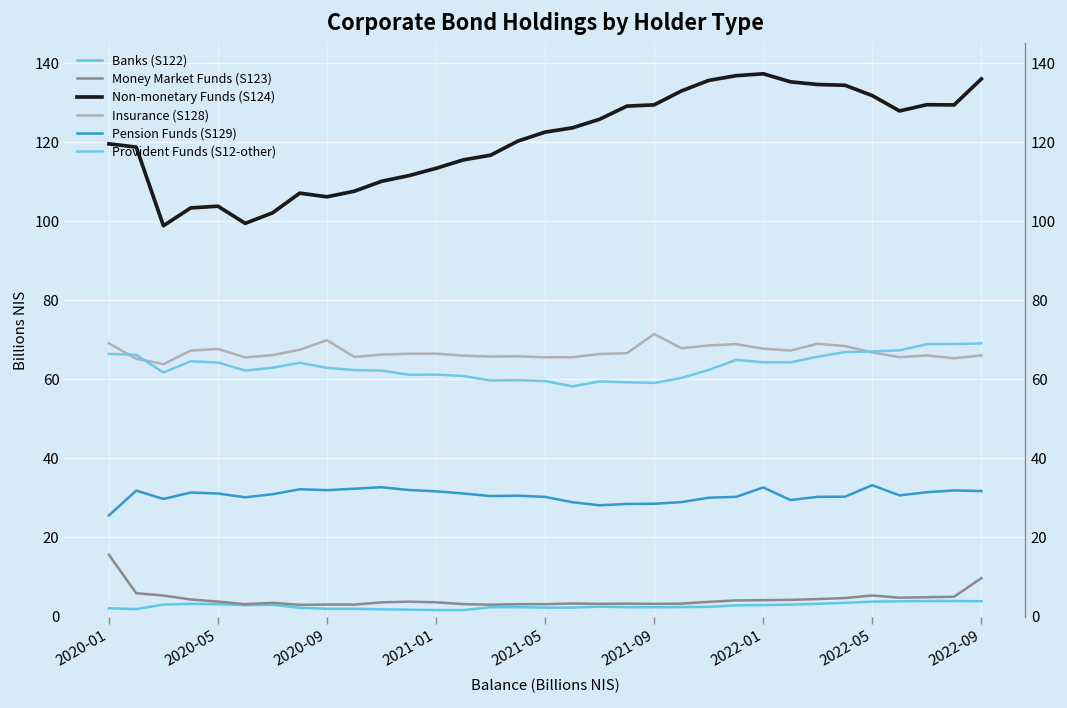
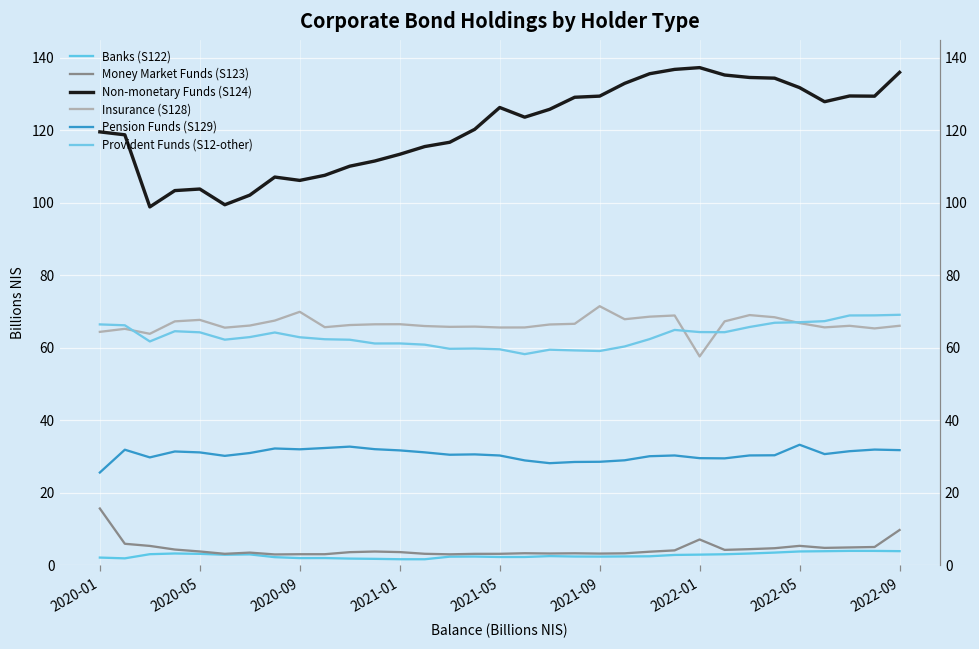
Insurance (S128), 2020-01: 69 -> 64
Non-monetary Funds (S124), 2021-05: 123 -> 126
Money Market Funds (S123), 2022-01: 4 -> 7
Insurance (S128), 2022-01: 68 -> 58
Pension Funds (S129), 2022-01: 33 -> 30
